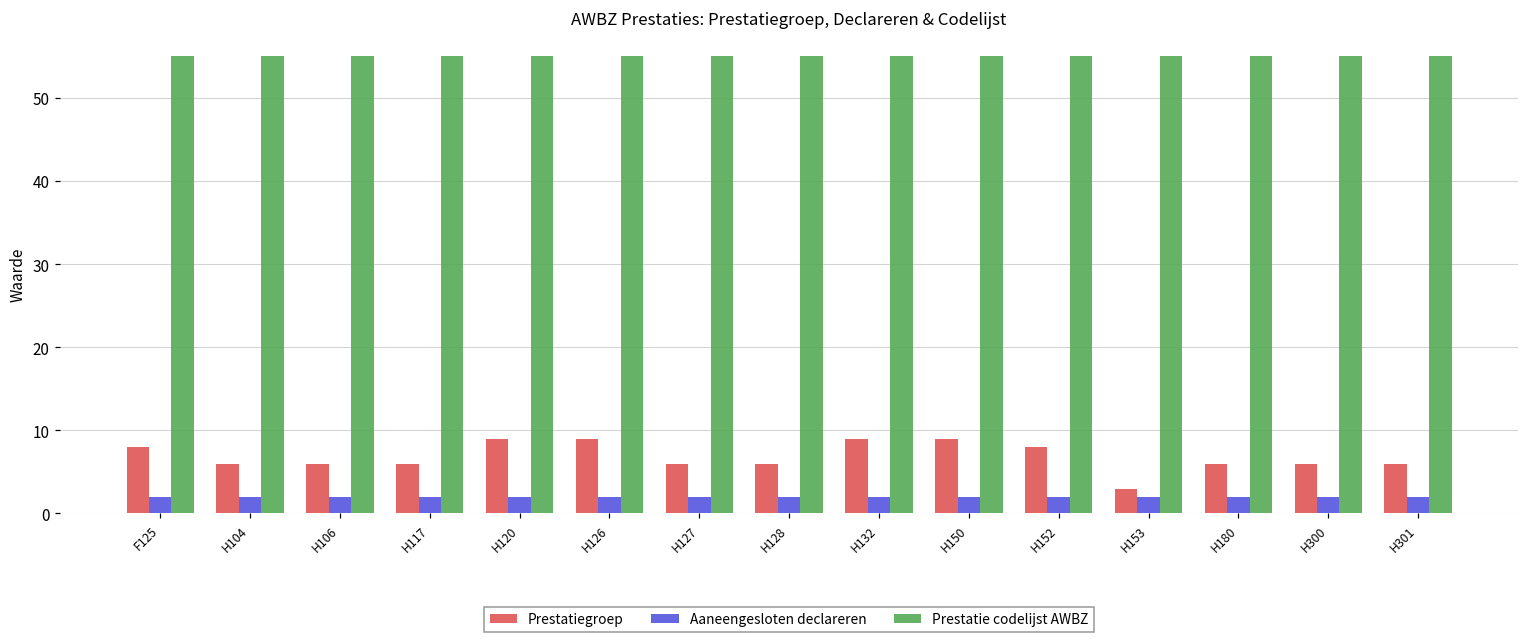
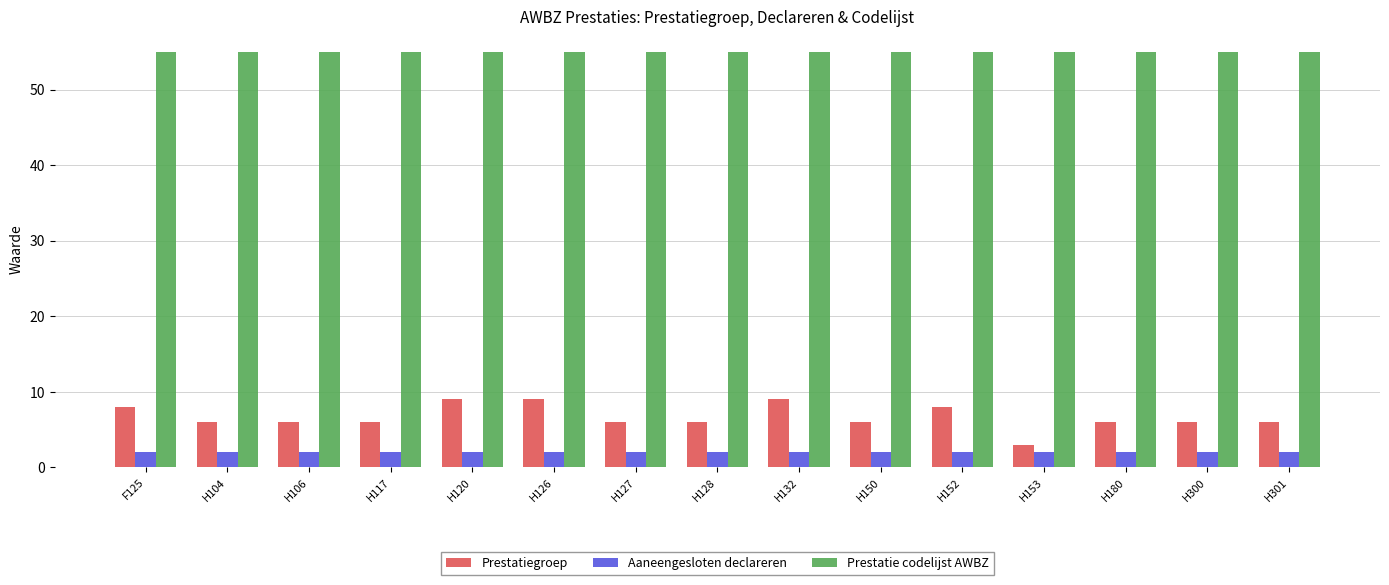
Prestatiegroep, H150: 9 -> 6
